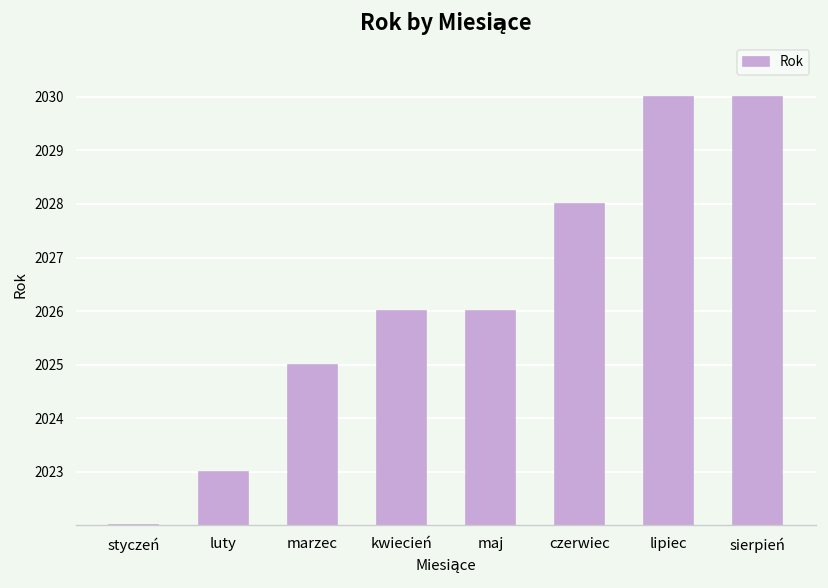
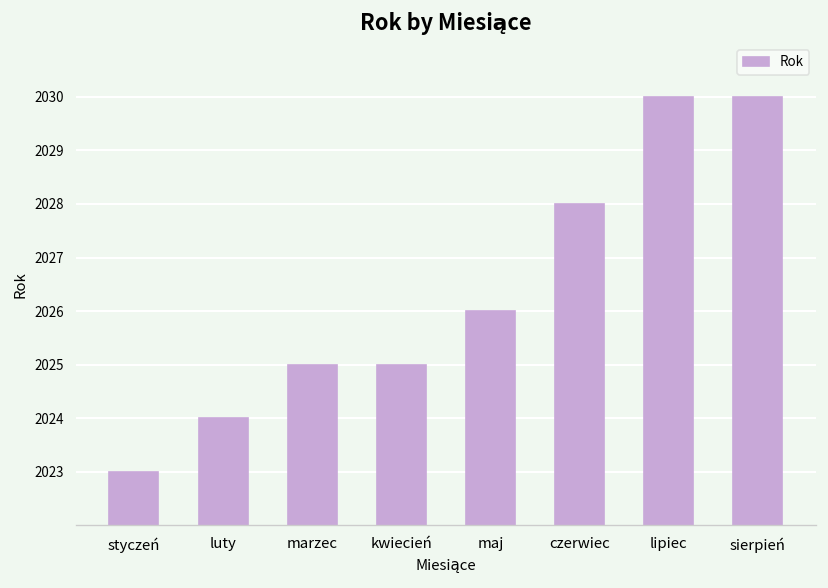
styczeń: 2022 -> 2023
luty: 2023 -> 2024
kwiecień: 2026 -> 2025
